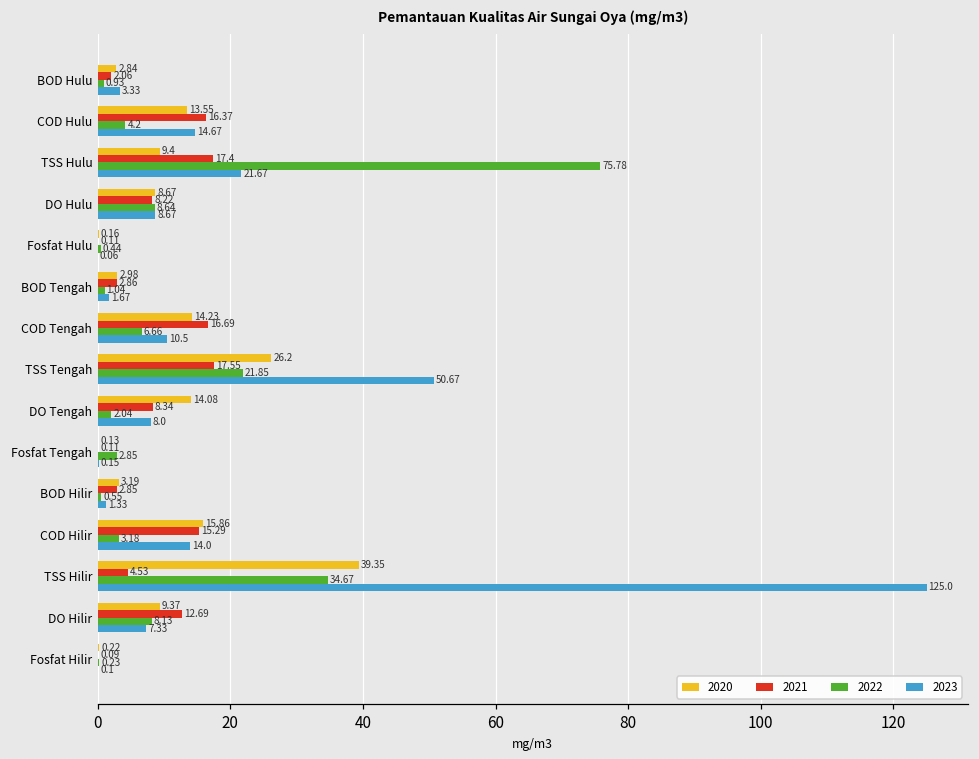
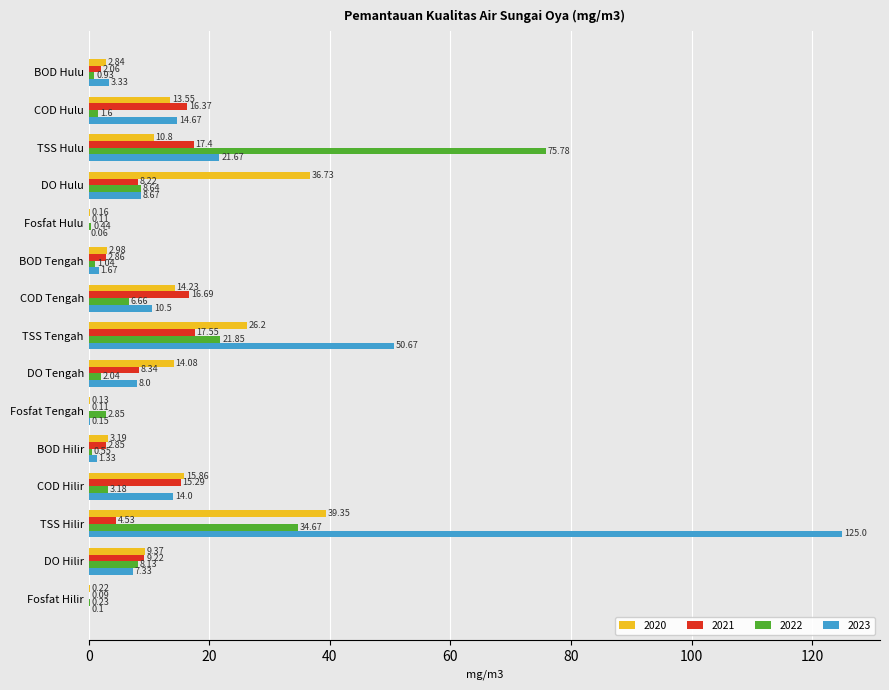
2022, COD Hulu: 4.2 -> 1.6
2020, TSS Hulu: 9.4 -> 10.8
2020, DO Hulu: 8.67 -> 36.73
2021, DO Hilir: 12.69 -> 9.22
